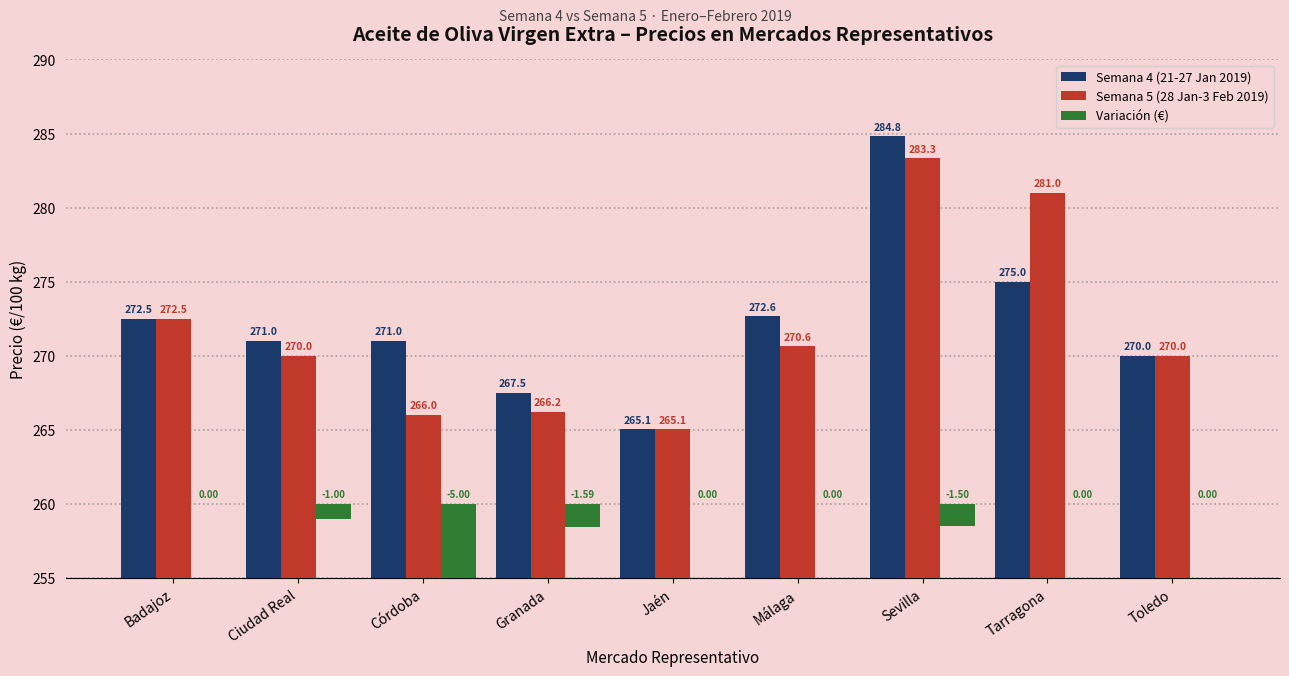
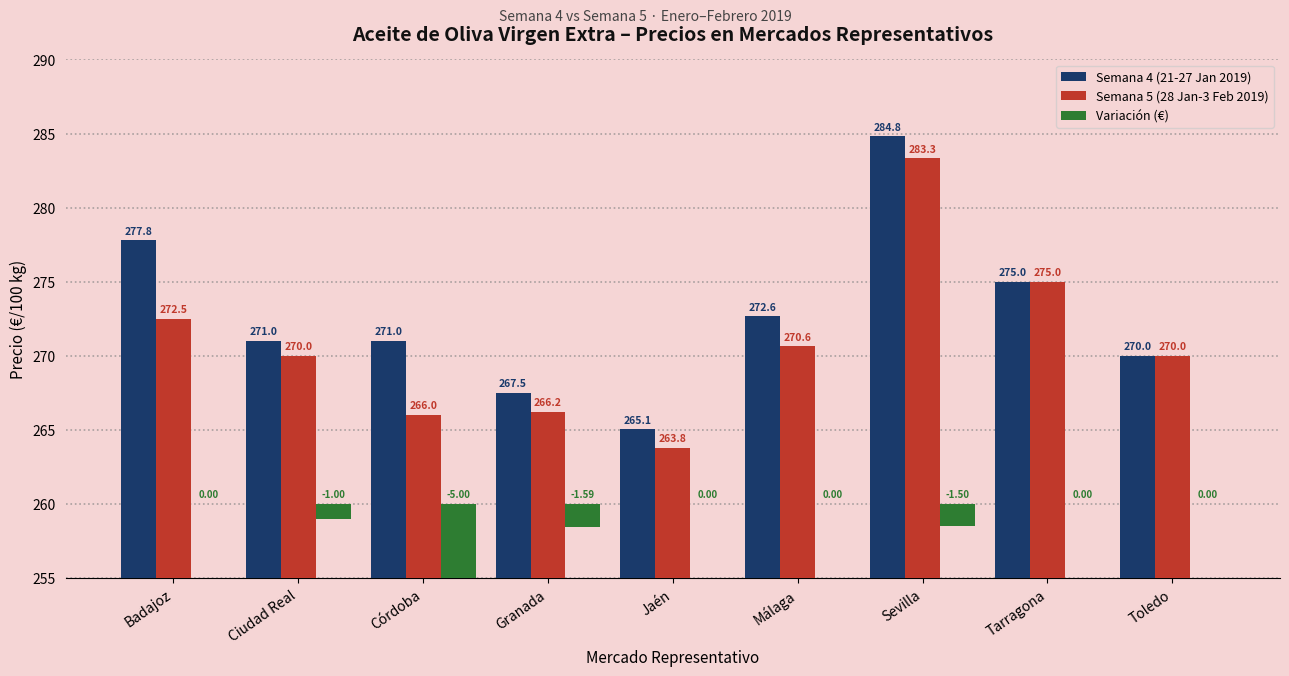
Semana 4 (21-27 Jan 2019), Badajoz: 272.5 -> 277.8
Semana 5 (28 Jan-3 Feb 2019), Jaén: 265.1 -> 263.8
Semana 5 (28 Jan-3 Feb 2019), Tarragona: 281.0 -> 275.0
